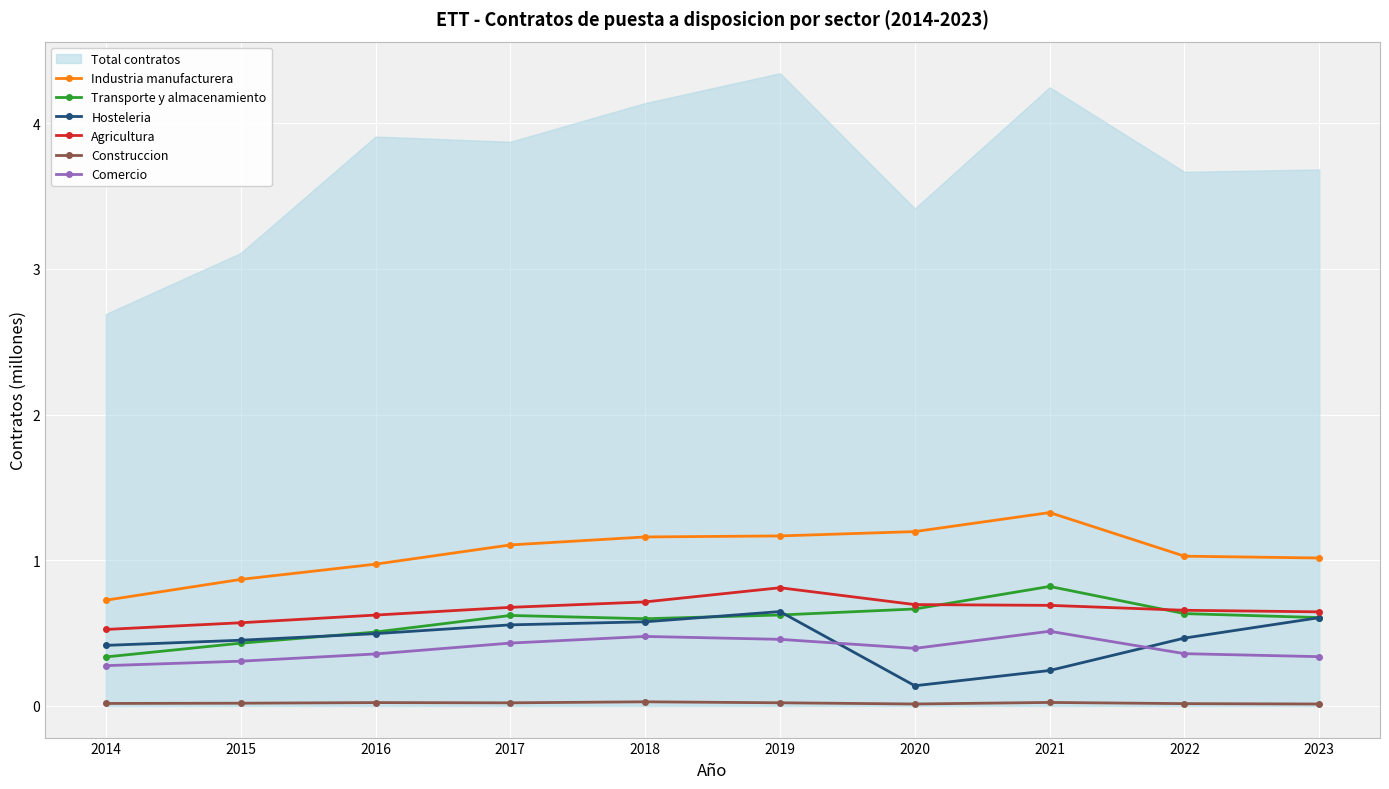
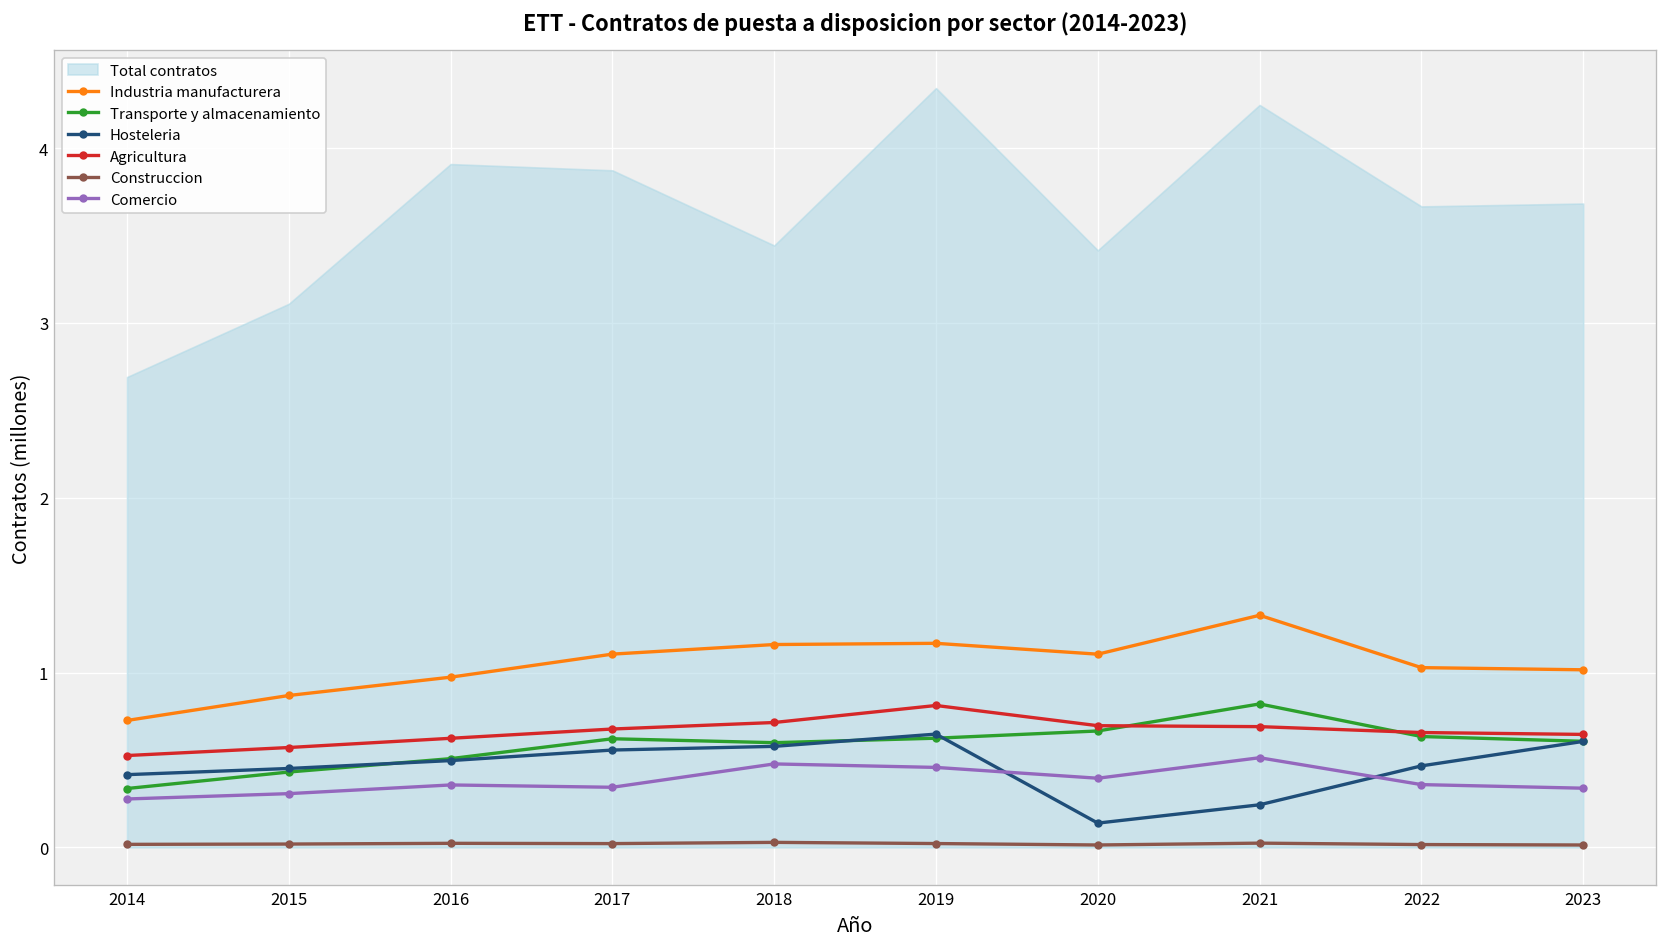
Comercio, 2017: 0.43 -> 0.34
Total contratos, 2018: 4.14 -> 3.44
Industria manufacturera, 2020: 1.20 -> 1.10
